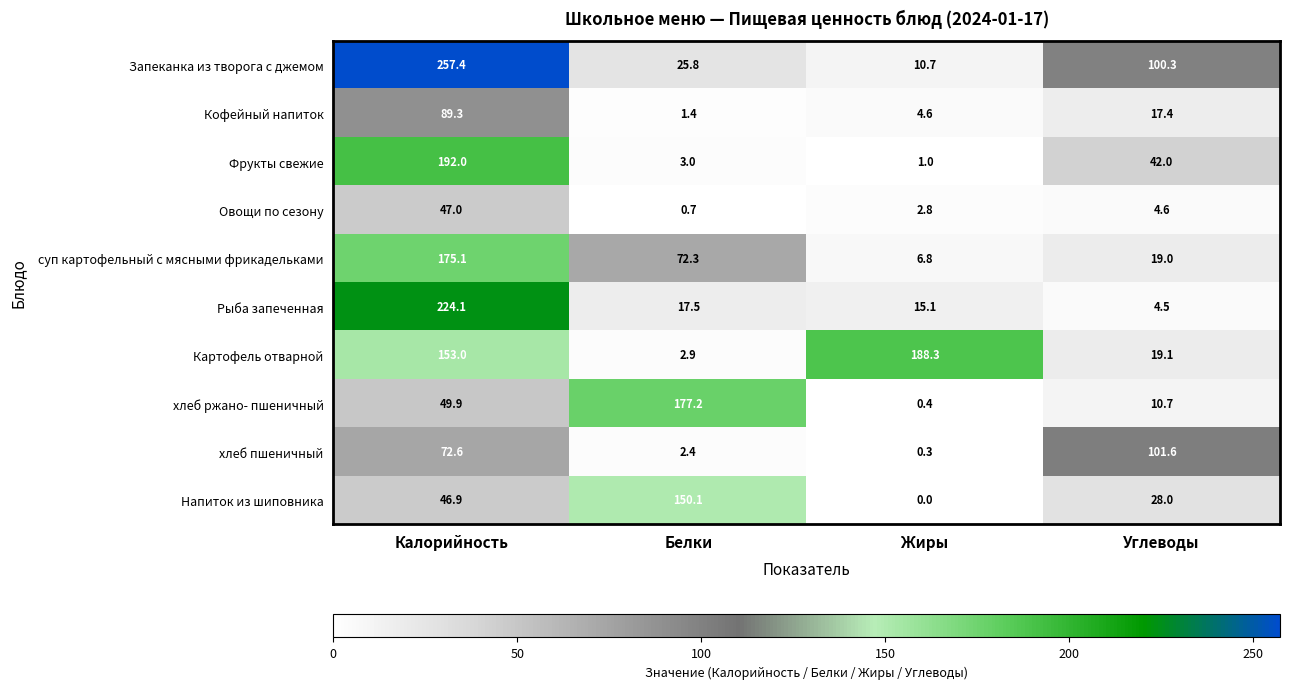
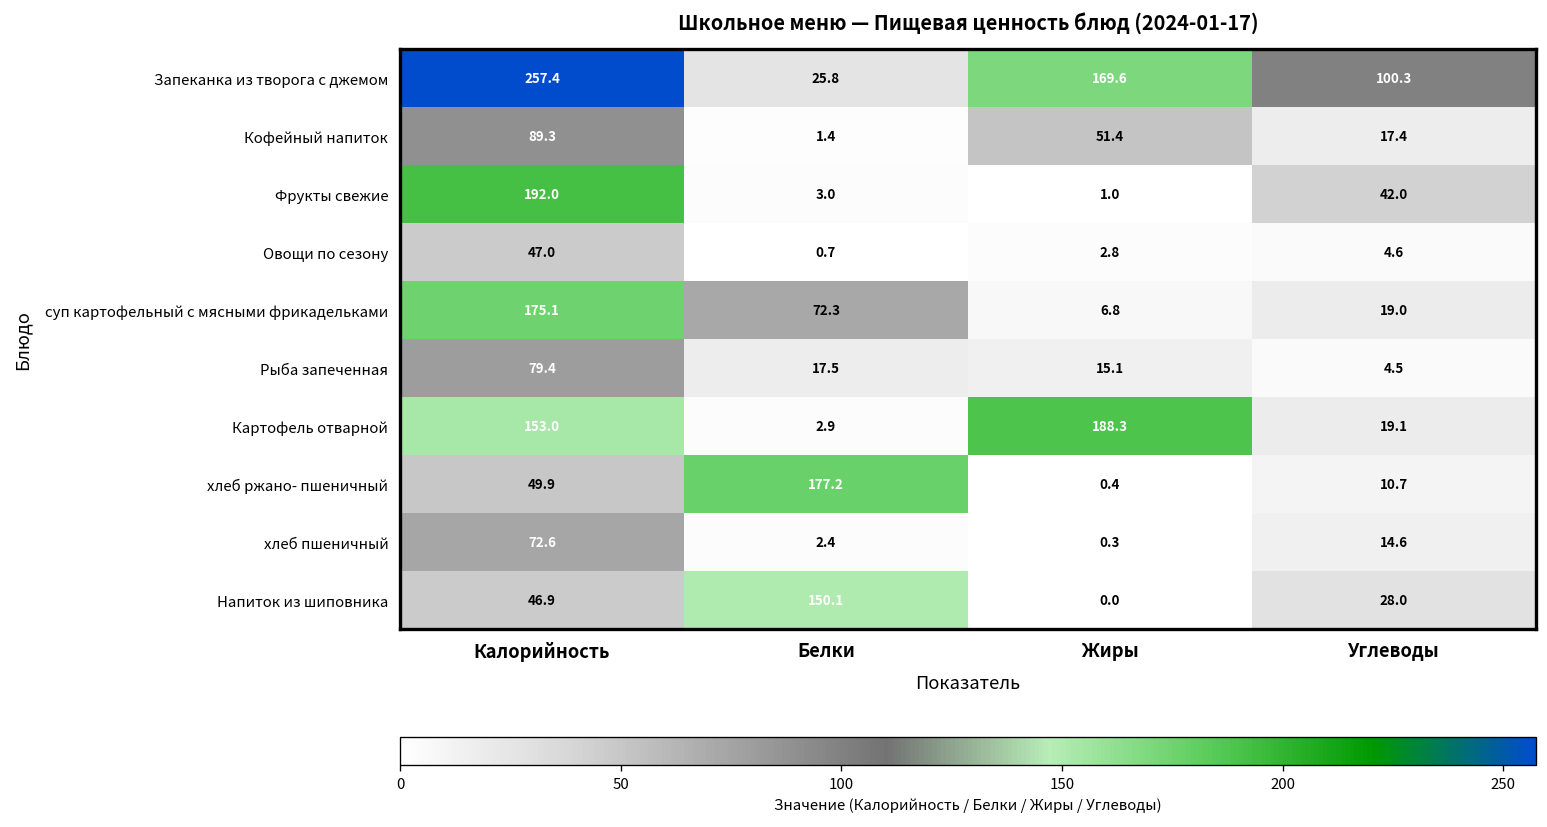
Запеканка из творога с джемом, Жиры: 10.7 -> 169.6
Кофейный напиток, Жиры: 4.6 -> 51.4
Рыба запеченная, Калорийность: 224.1 -> 79.4
хлеб пшеничный, Углеводы: 101.6 -> 14.6
